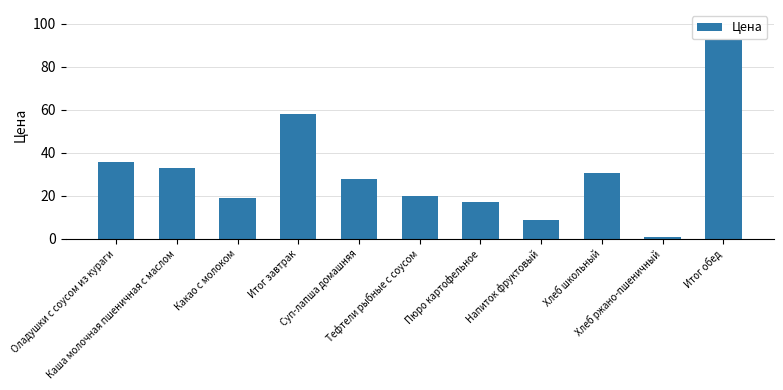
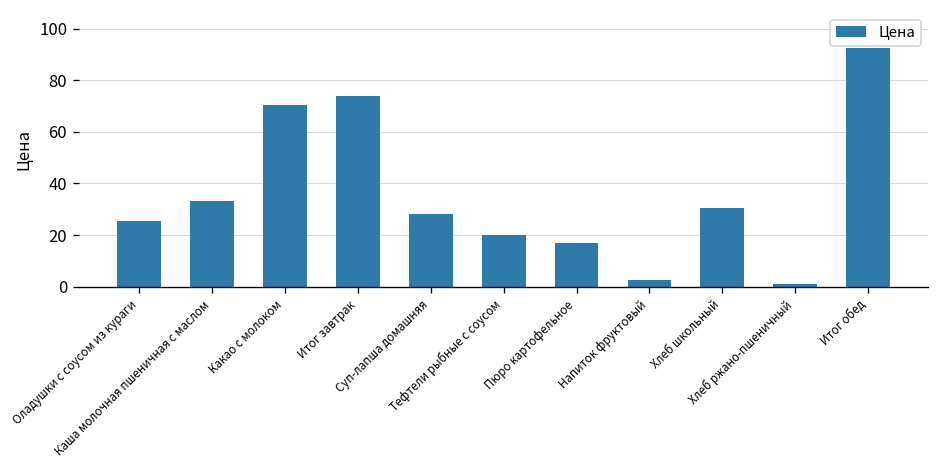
Оладушки с соусом из кураги: 36 -> 25
Какао с молоком: 19 -> 70
Итог завтрак: 58 -> 74
Напиток фруктовый: 9 -> 3
